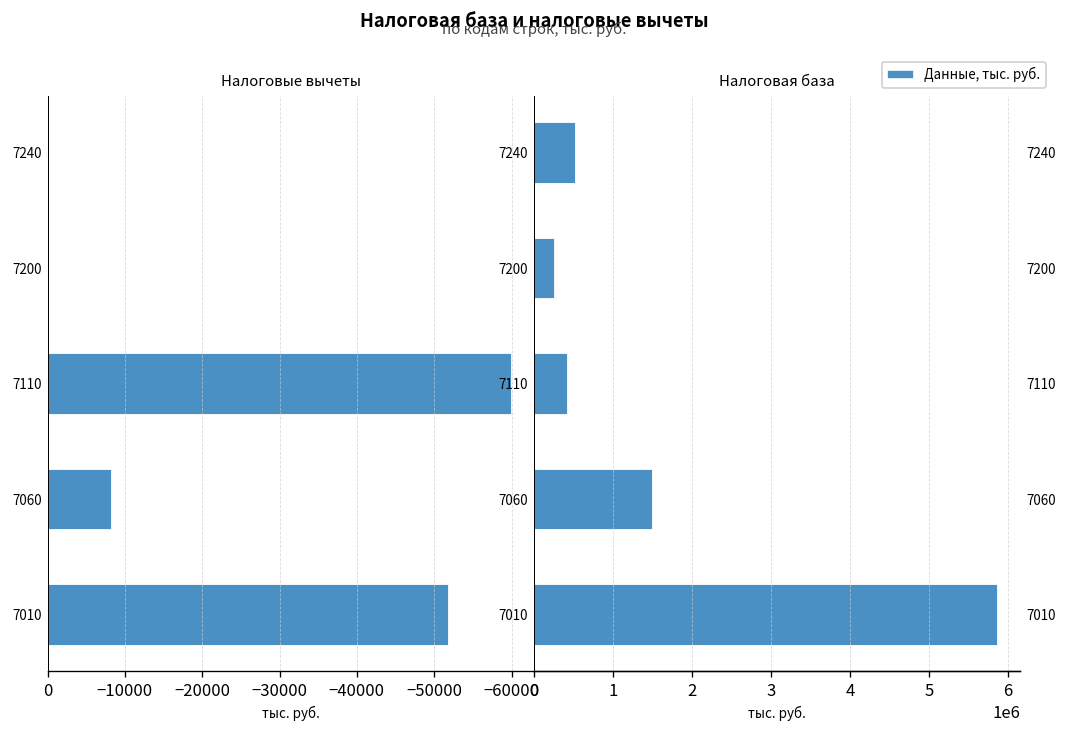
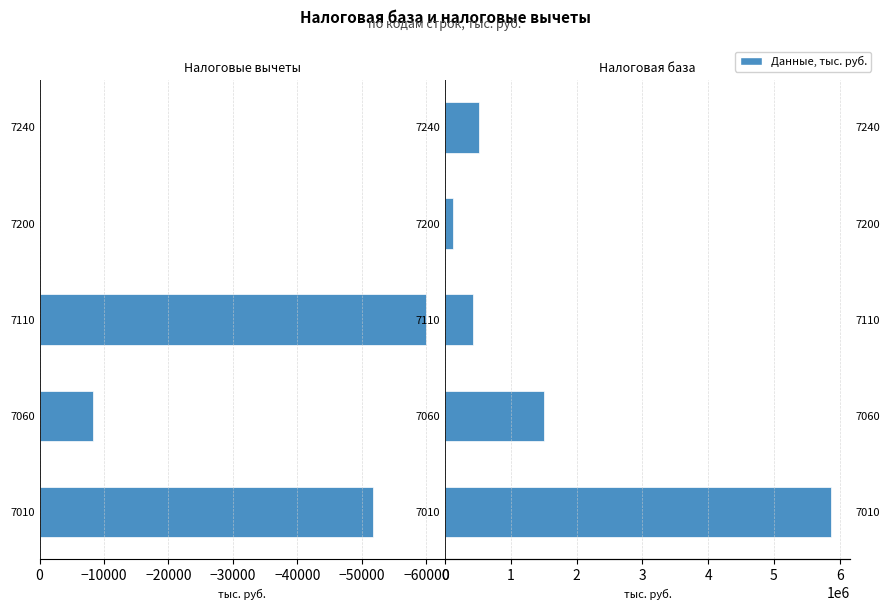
Налоговая база, 7200: 300000 -> 100000
